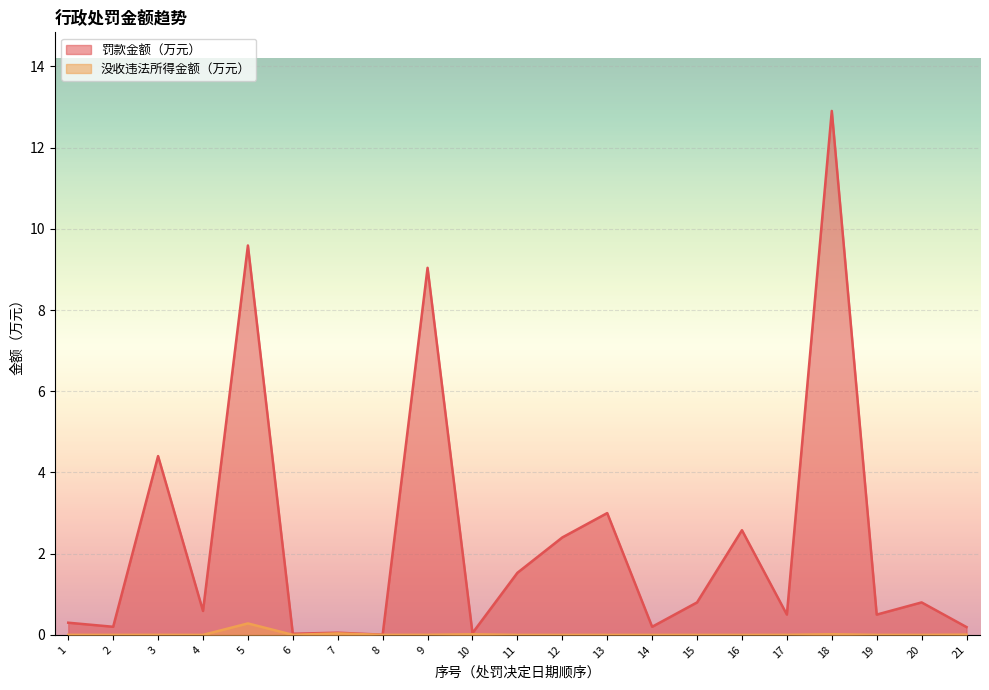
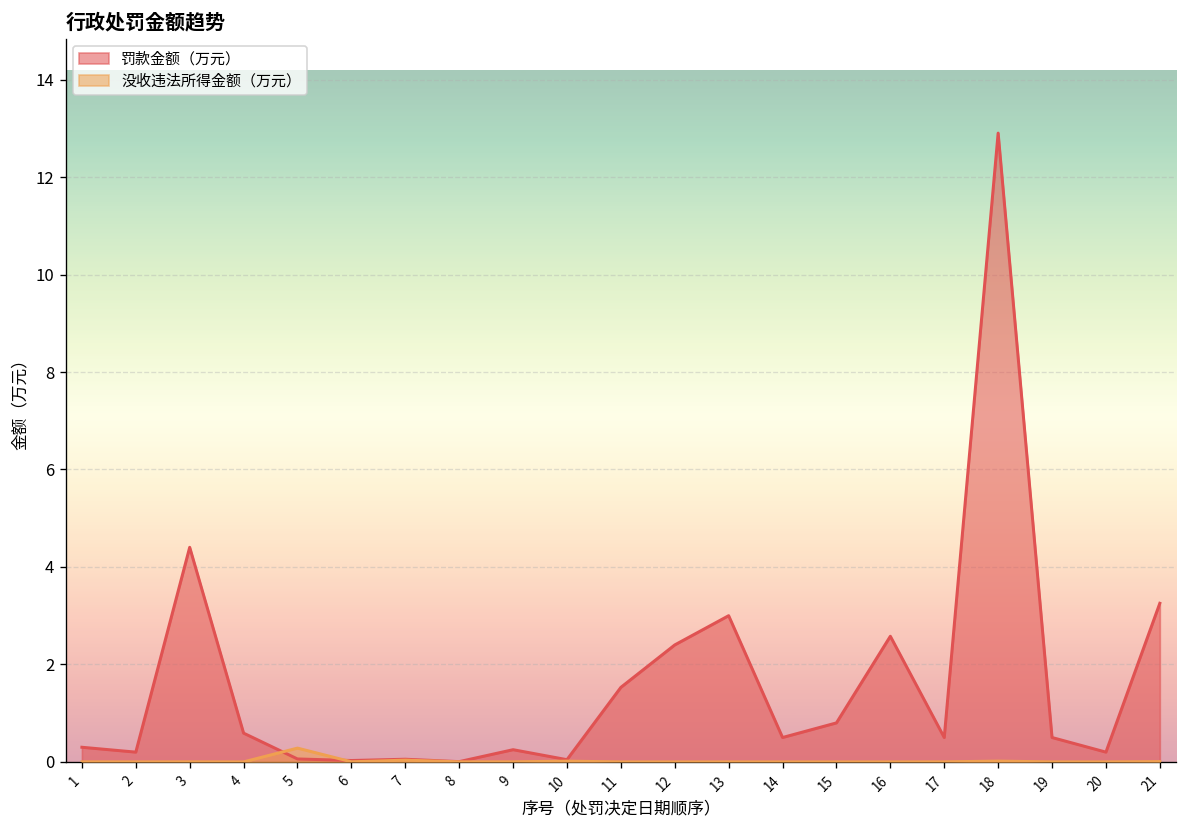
罚款金额（万元）, 5: 9.6 -> 0.1
罚款金额（万元）, 9: 9.0 -> 0.3
罚款金额（万元）, 14: 0.2 -> 0.5
罚款金额（万元）, 20: 0.8 -> 0.2
罚款金额（万元）, 21: 0.2 -> 3.3
